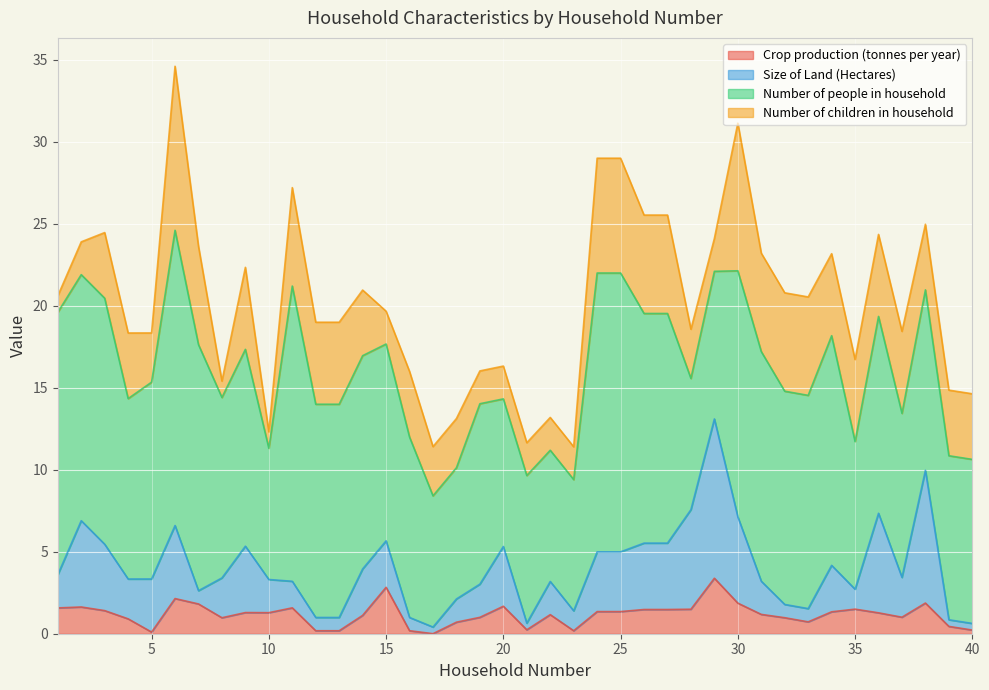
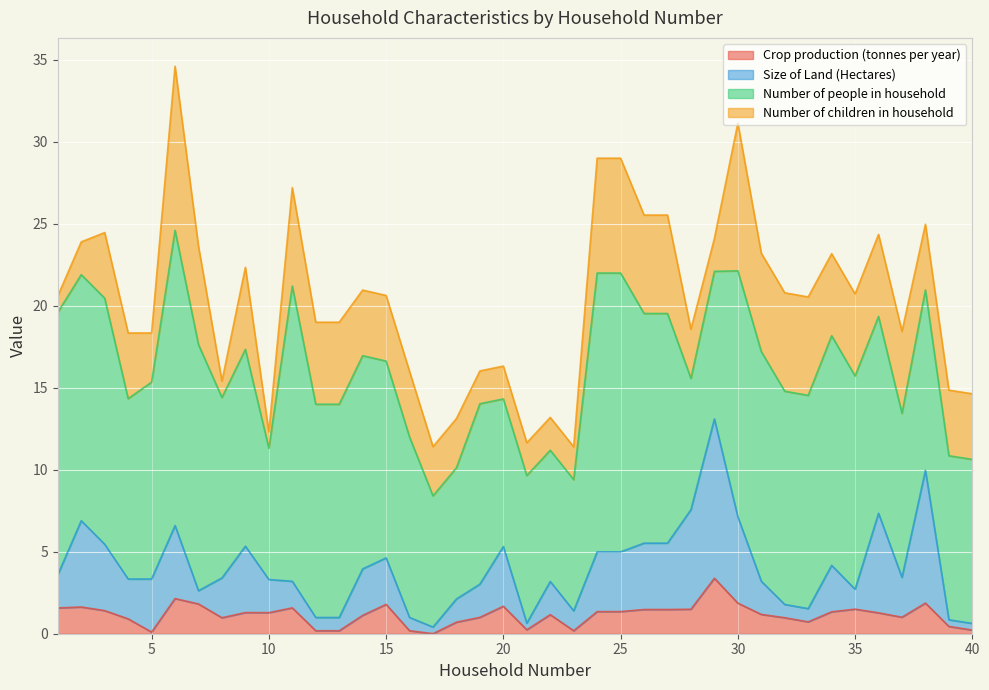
Crop production (tonnes per year), 15: 2.8 -> 1.8
Number of children in household, 15: 2 -> 4
Number of people in household, 35: 9 -> 13
